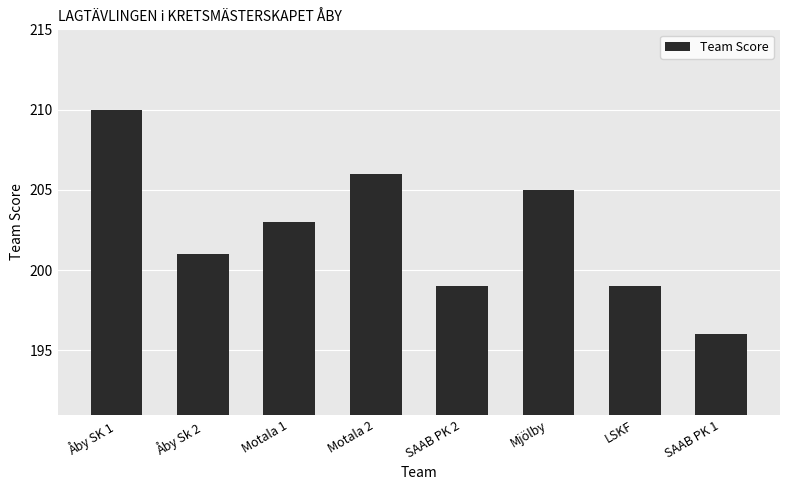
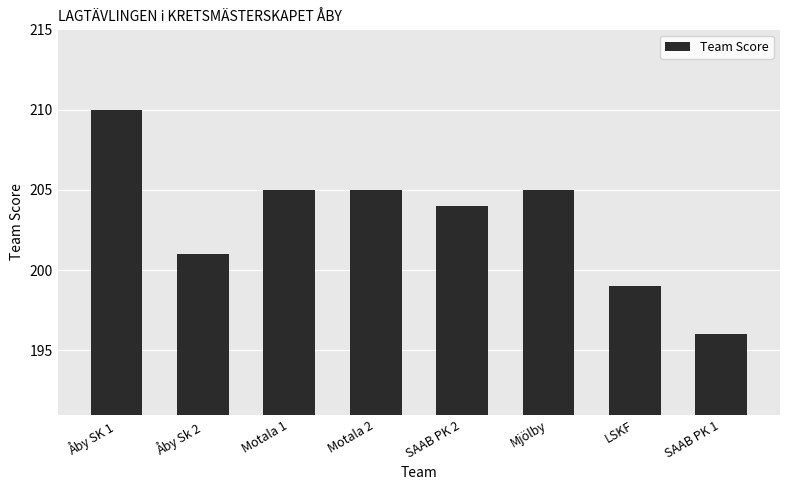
Motala 1: 203 -> 205
Motala 2: 206 -> 205
SAAB PK 2: 199 -> 204
